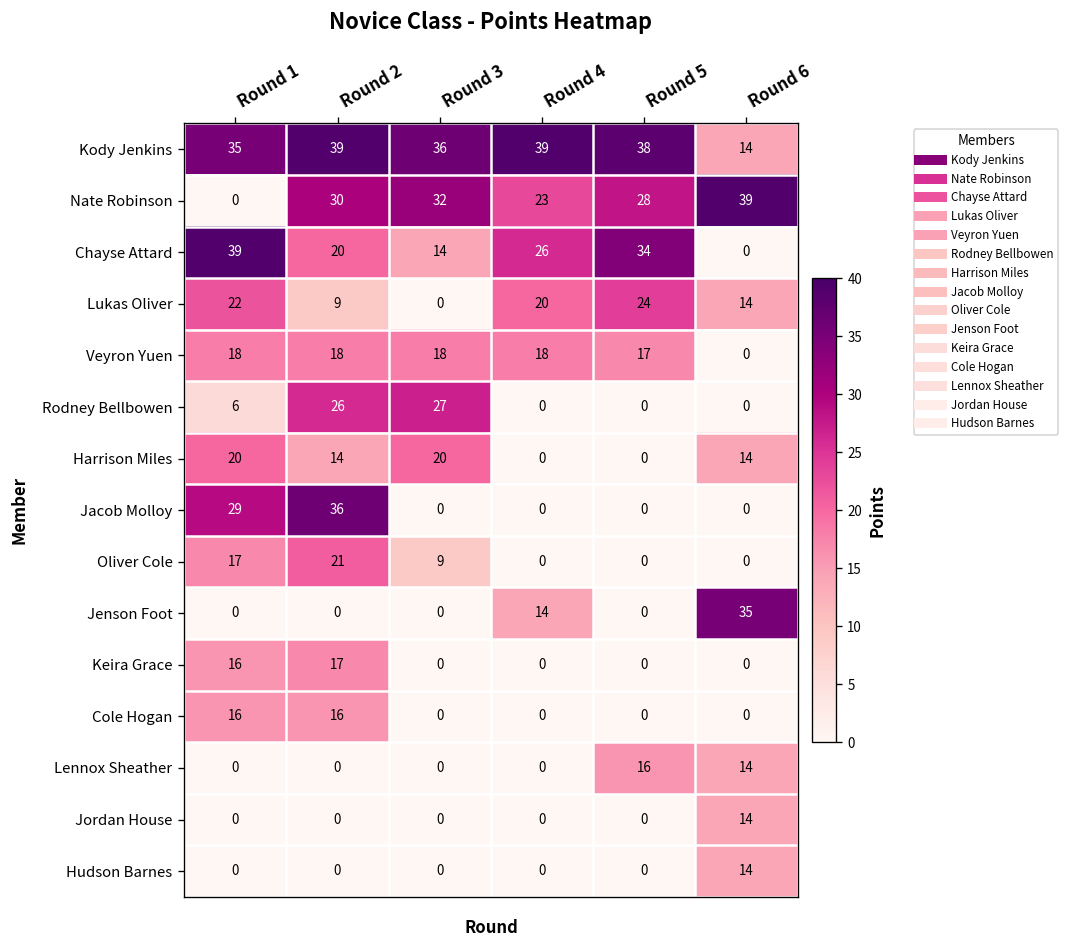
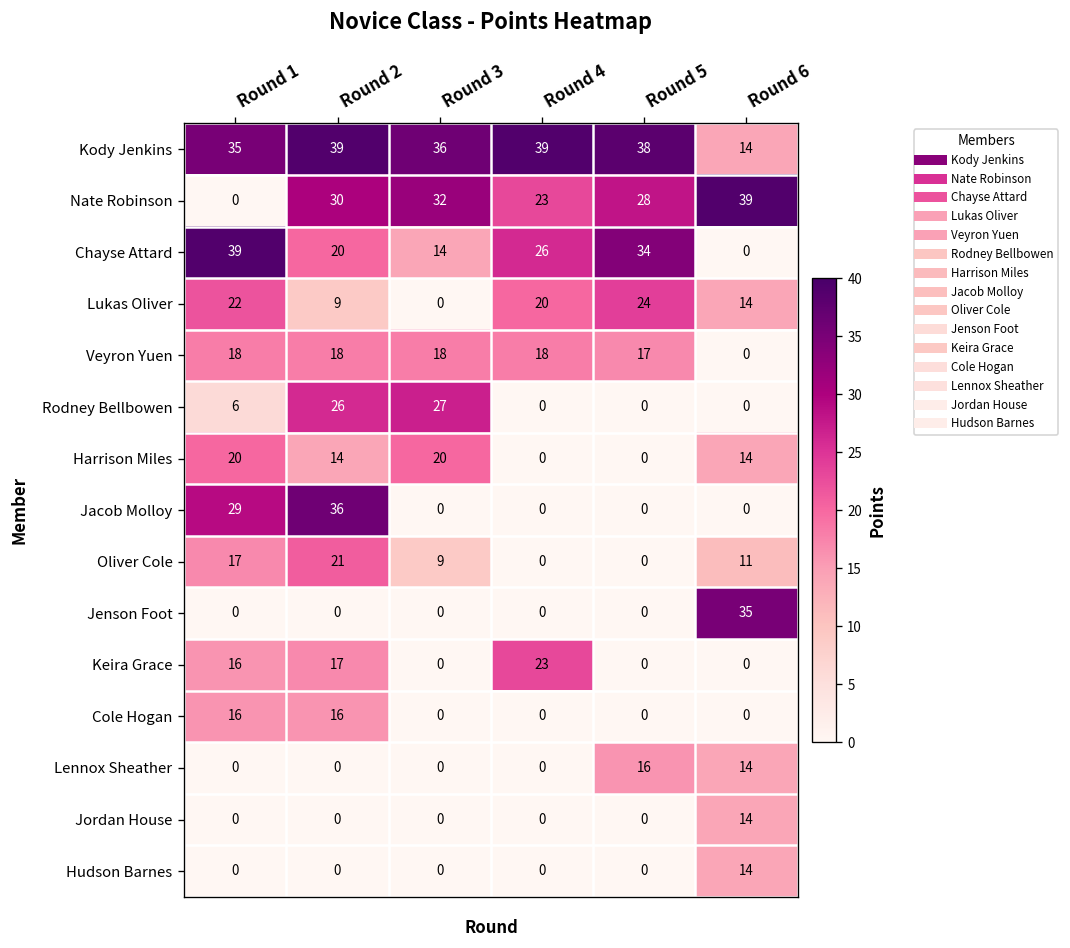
Oliver Cole, Round 6: 0 -> 11
Jenson Foot, Round 4: 14 -> 0
Keira Grace, Round 4: 0 -> 23
